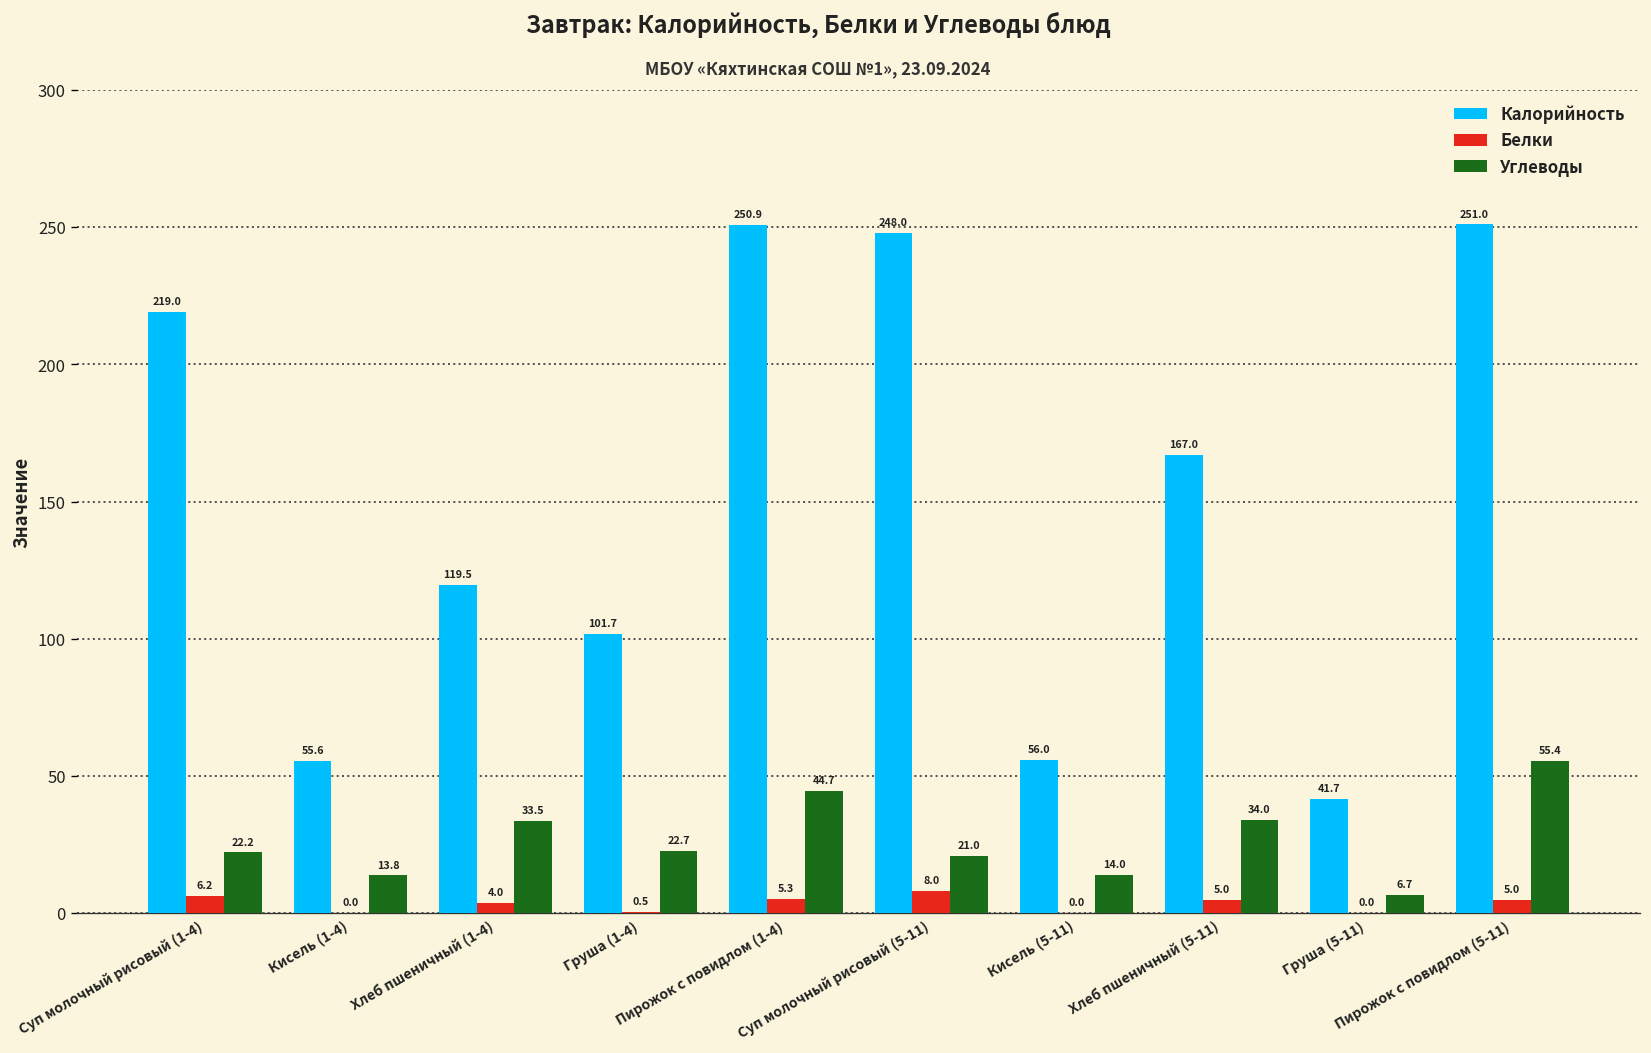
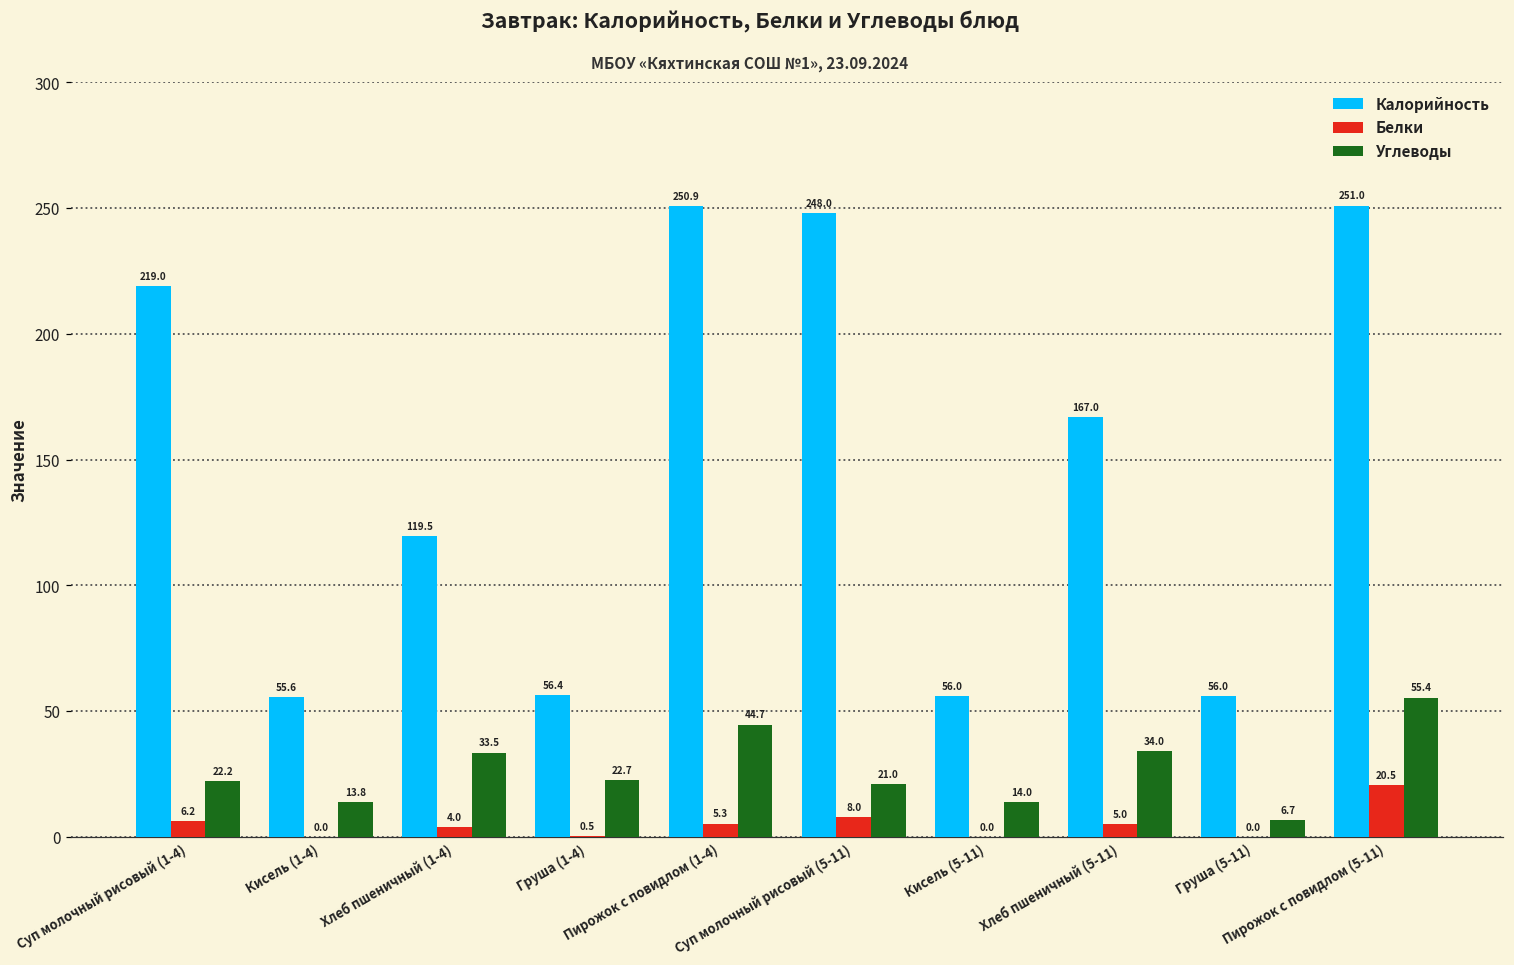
Калорийность, Груша (1-4): 101.7 -> 56.4
Калорийность, Груша (5-11): 41.7 -> 56.0
Белки, Пирожок с повидлом (5-11): 5.0 -> 20.5
